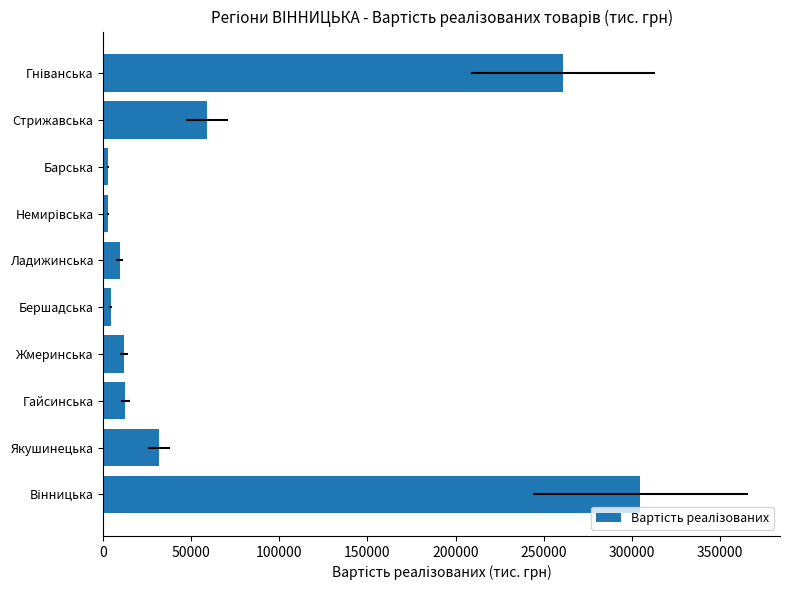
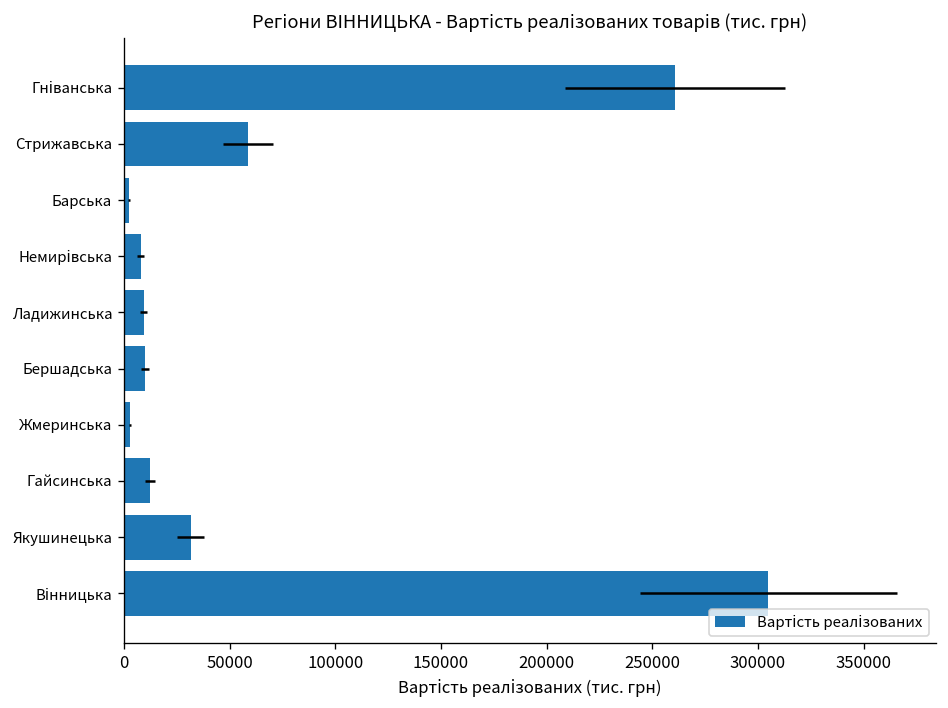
Немирівська: 3000 -> 8000
Бершадська: 4000 -> 10000
Жмеринська: 12000 -> 3000
